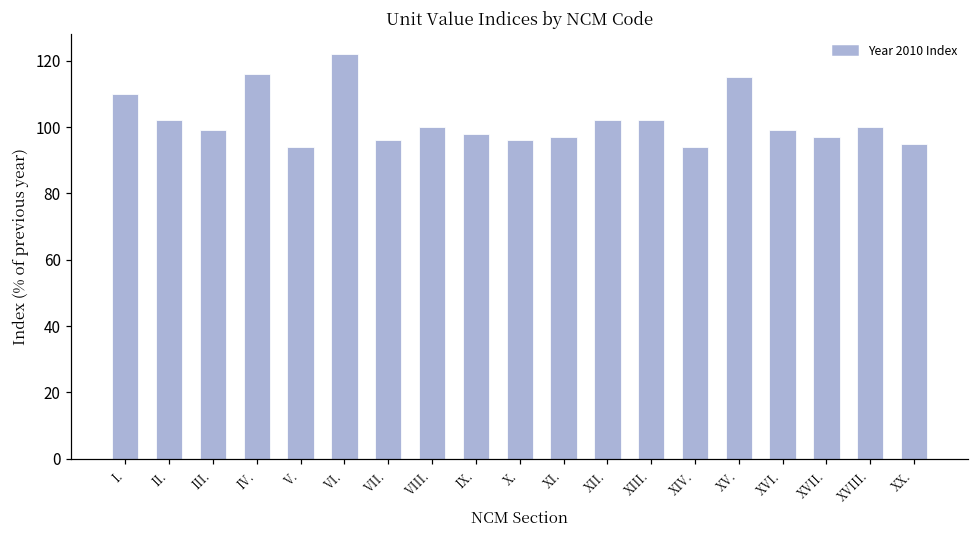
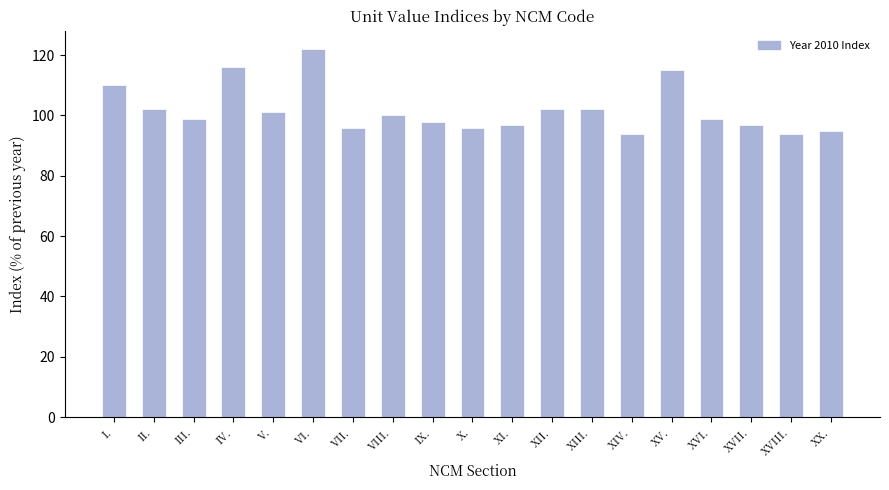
V.: 94 -> 101
XVIII.: 100 -> 94
